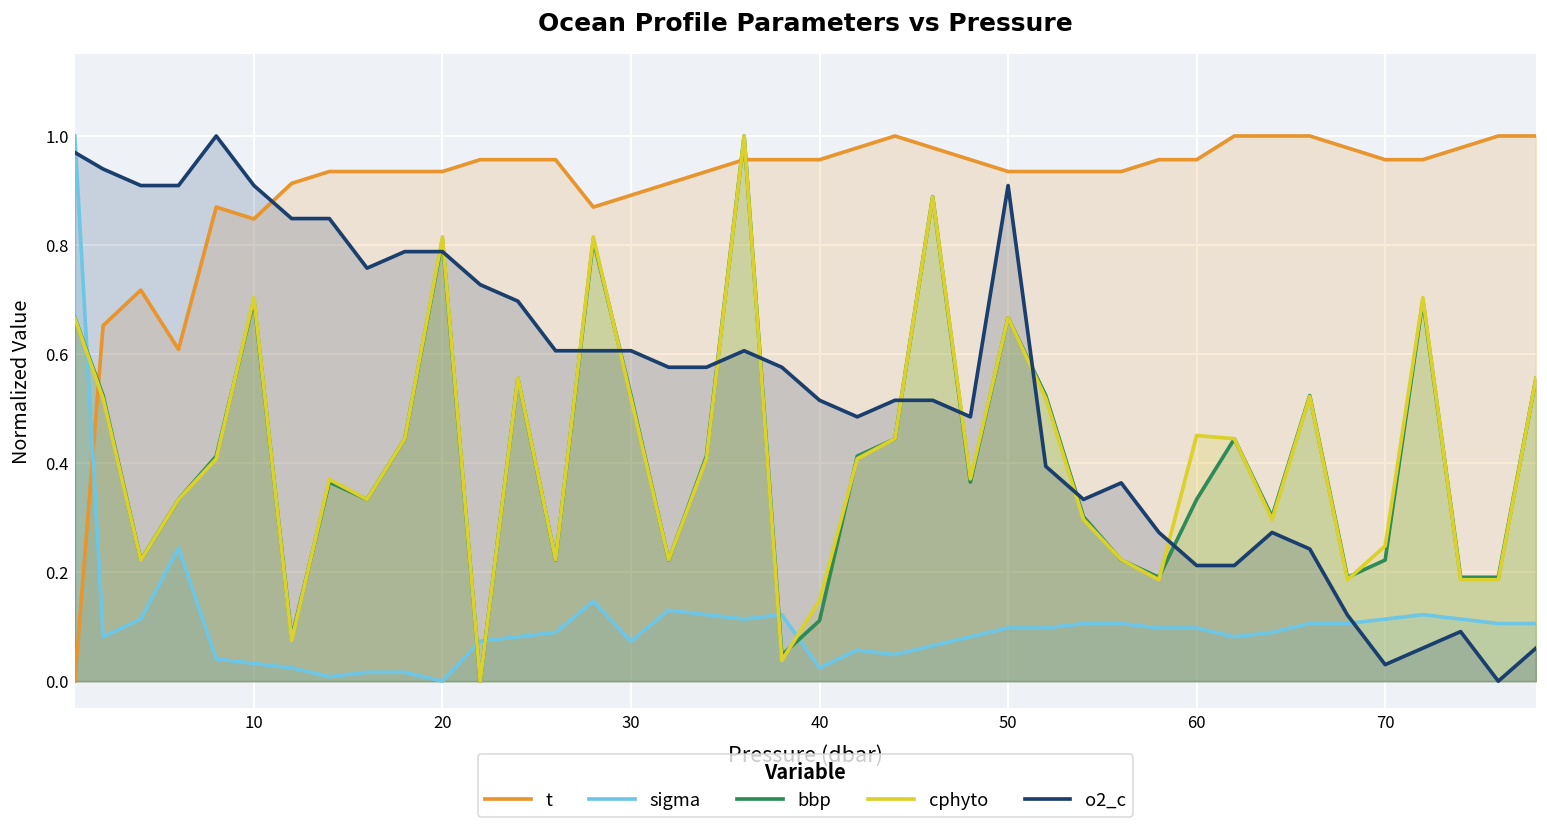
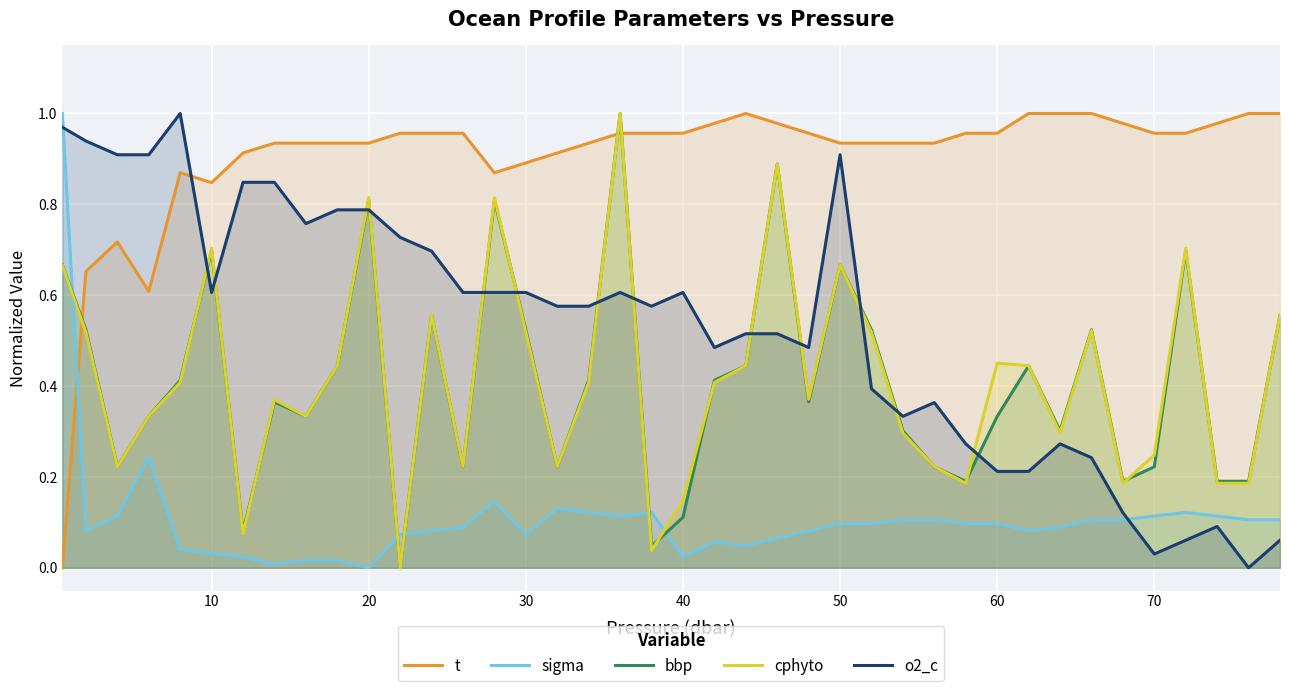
o2_c, 10: 0.91 -> 0.61
o2_c, 40: 0.52 -> 0.61
